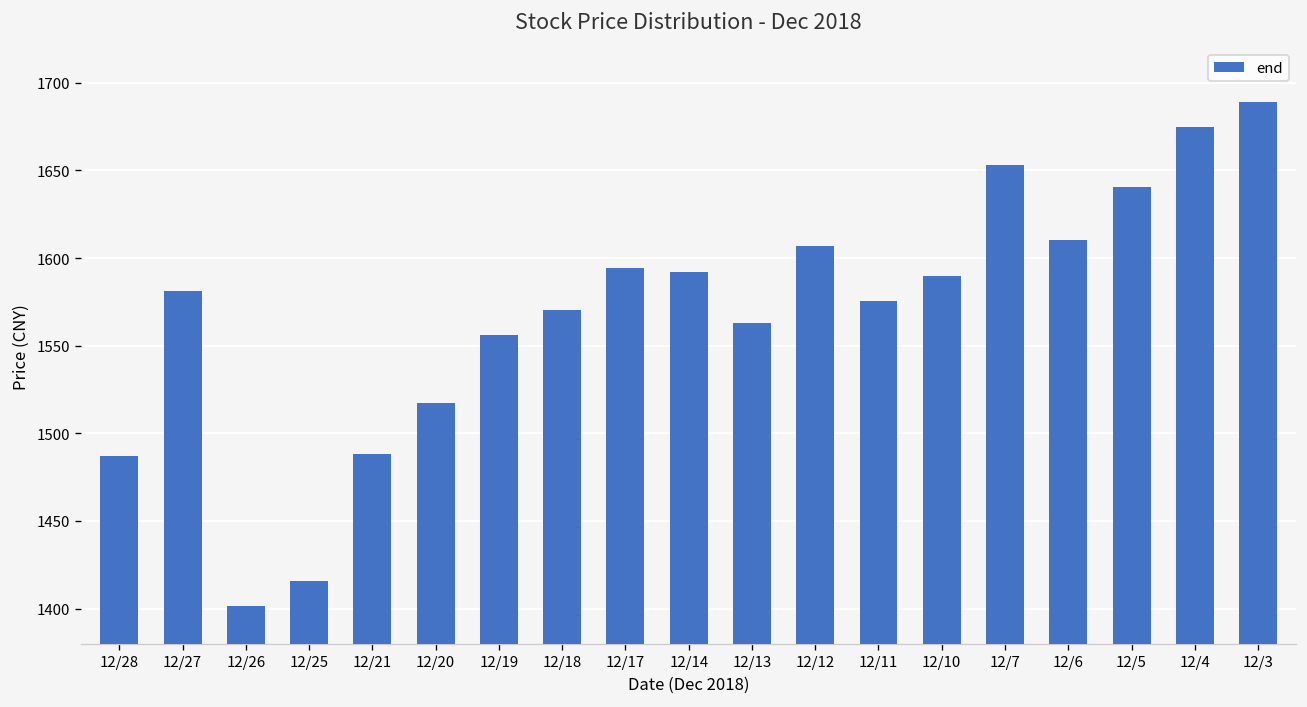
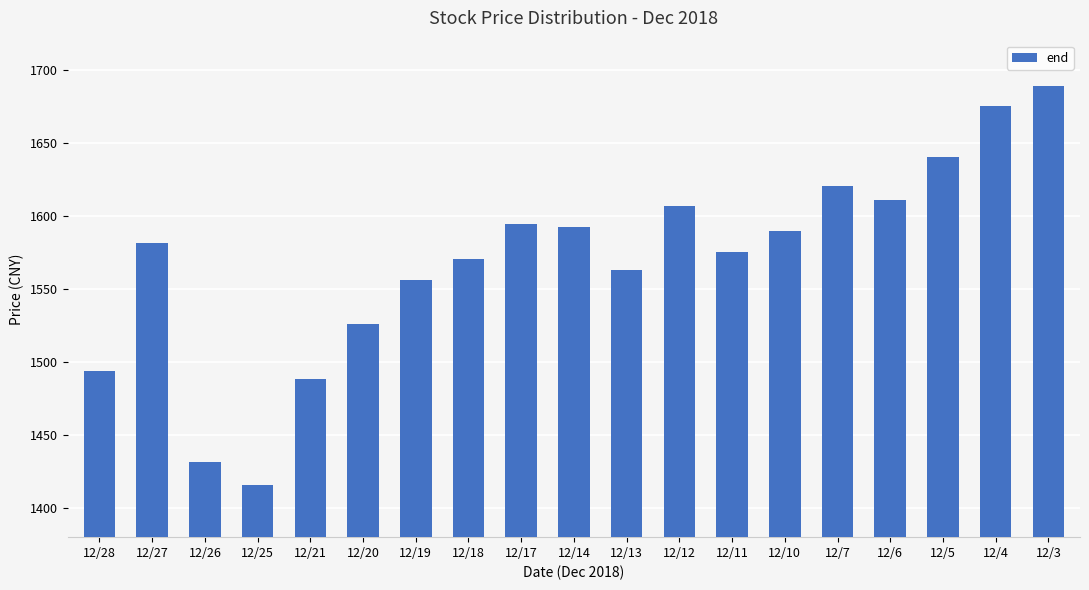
12/28: 1487 -> 1494
12/26: 1401 -> 1431
12/20: 1517 -> 1526
12/7: 1653 -> 1620
